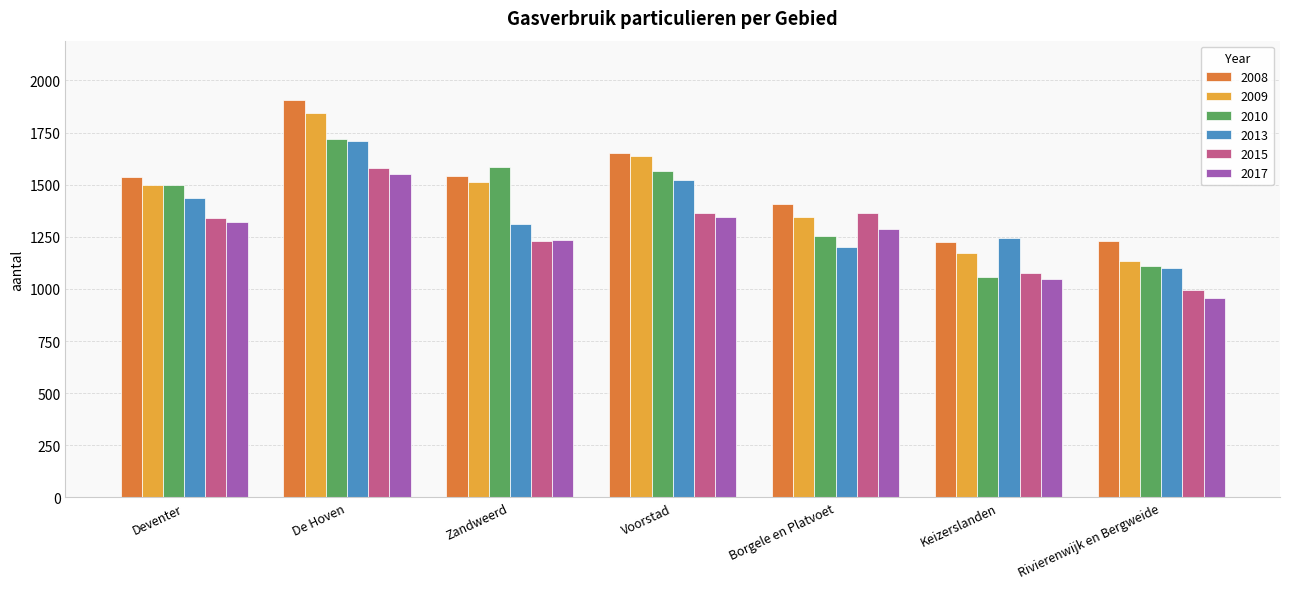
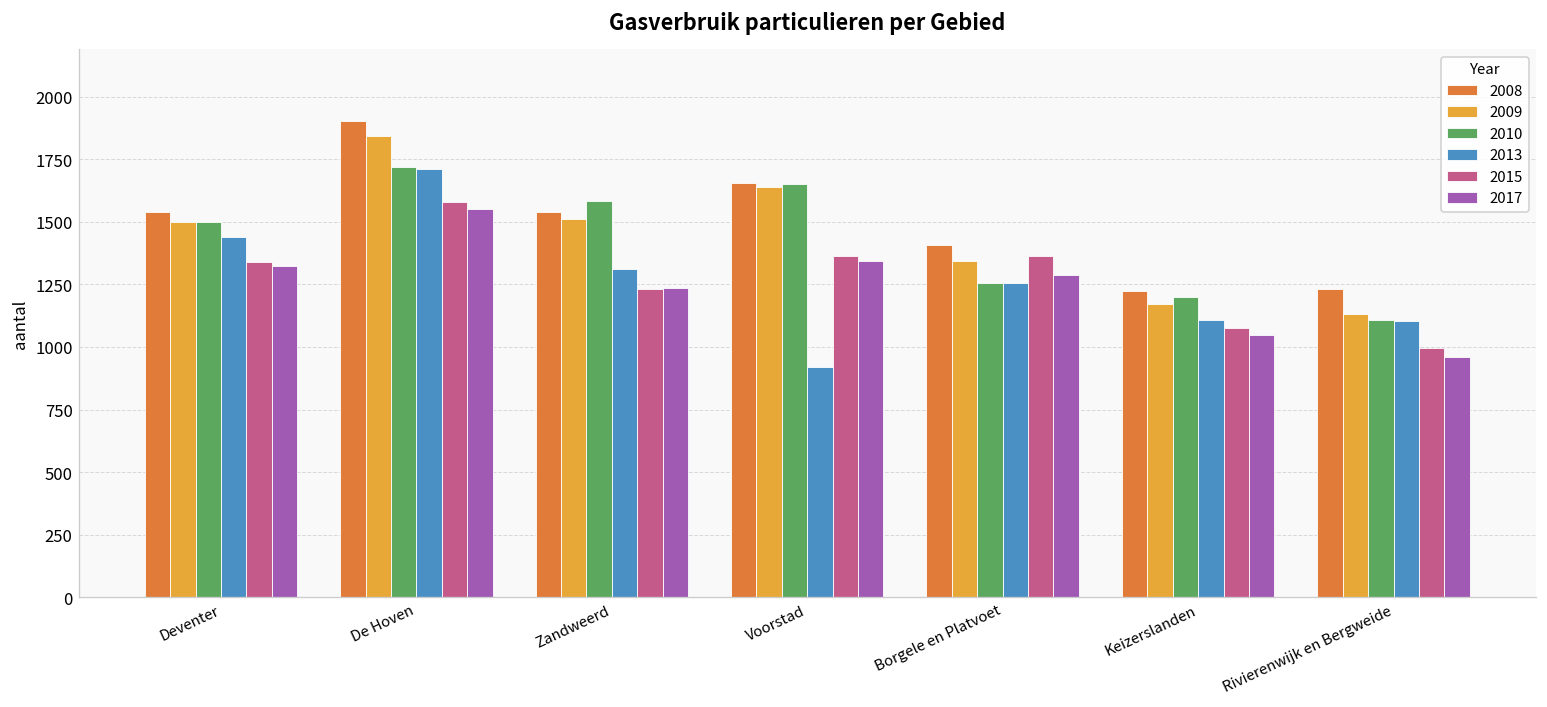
2010, Voorstad: 1560 -> 1650
2013, Voorstad: 1520 -> 920
2013, Borgele en Platvoet: 1200 -> 1260
2010, Keizerslanden: 1060 -> 1200
2013, Keizerslanden: 1250 -> 1110
